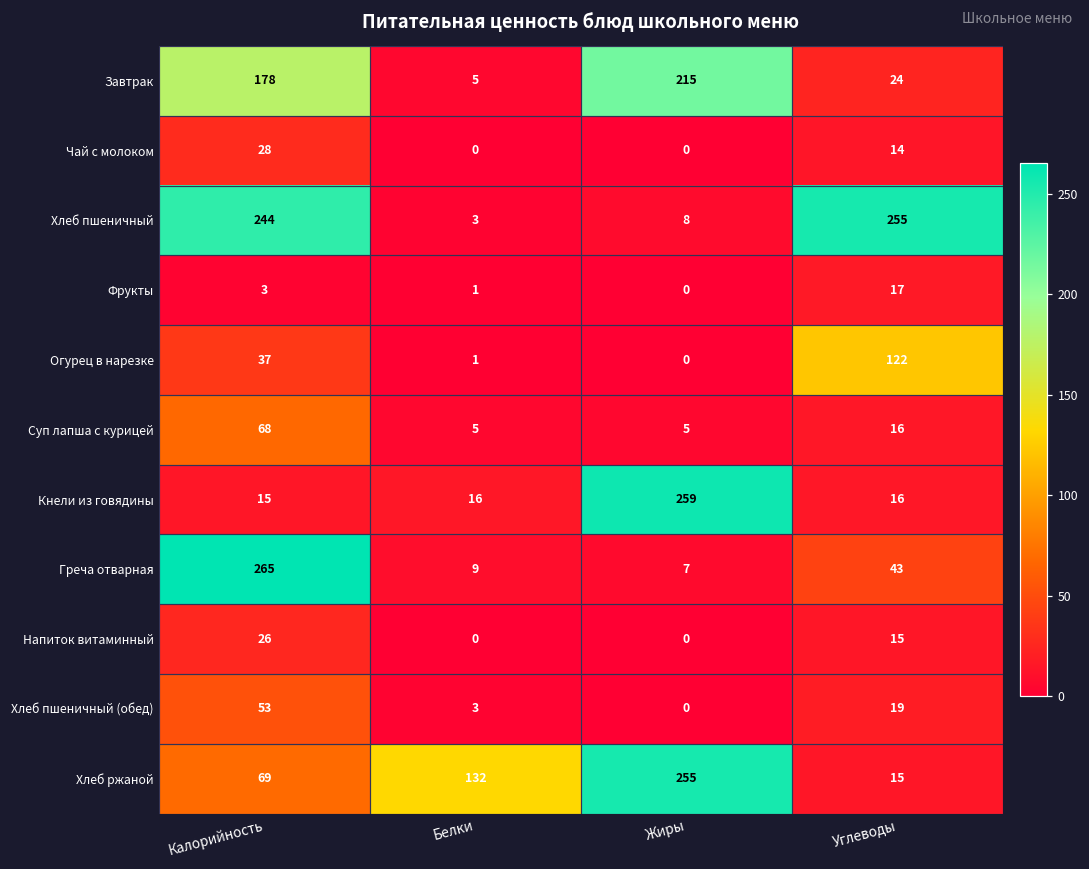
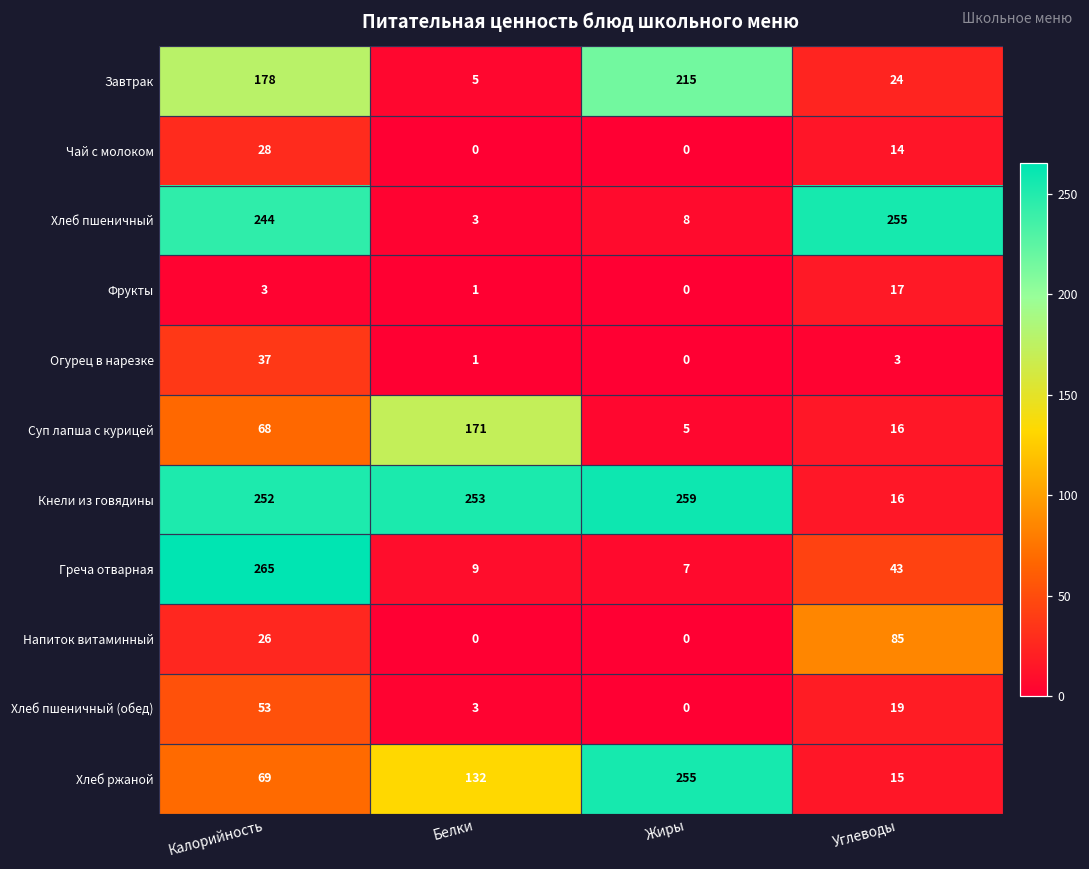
Огурец в нарезке, Углеводы: 122 -> 3
Суп лапша с курицей, Белки: 5 -> 171
Кнели из говядины, Калорийность: 15 -> 252
Кнели из говядины, Белки: 16 -> 253
Напиток витаминный, Углеводы: 15 -> 85
